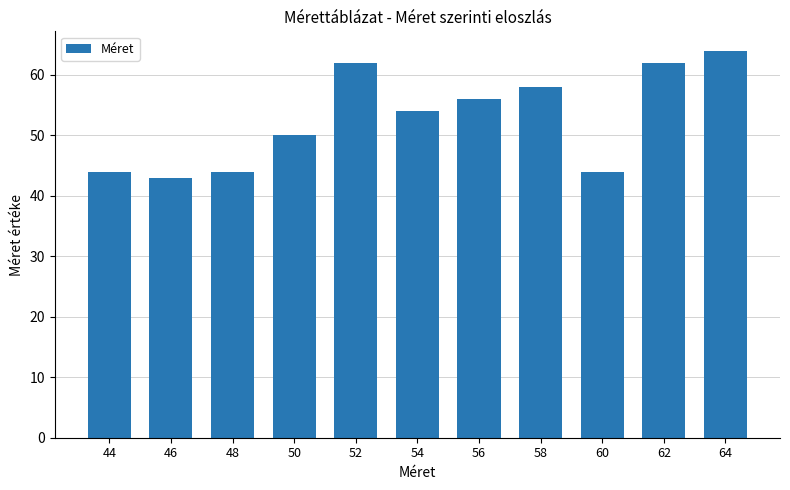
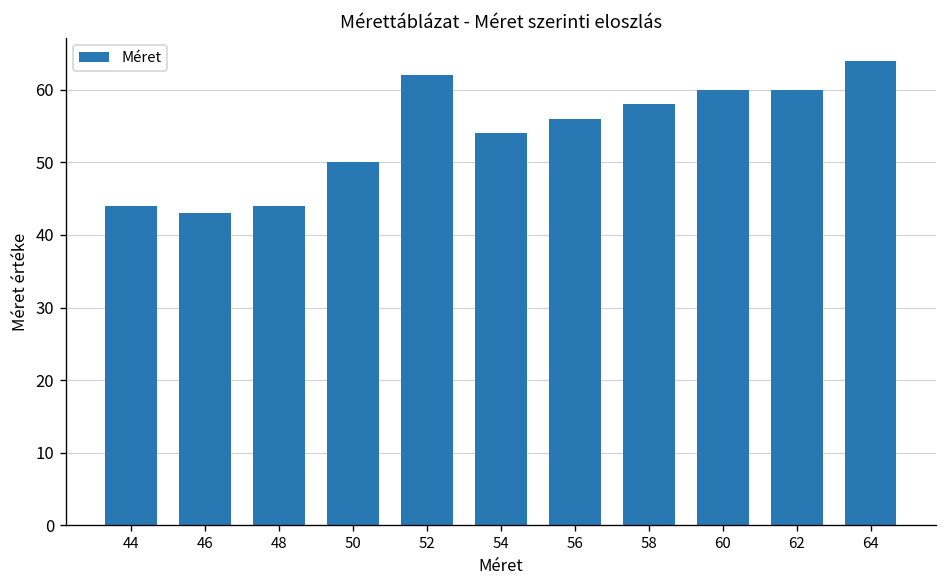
60: 44 -> 60
62: 62 -> 60
